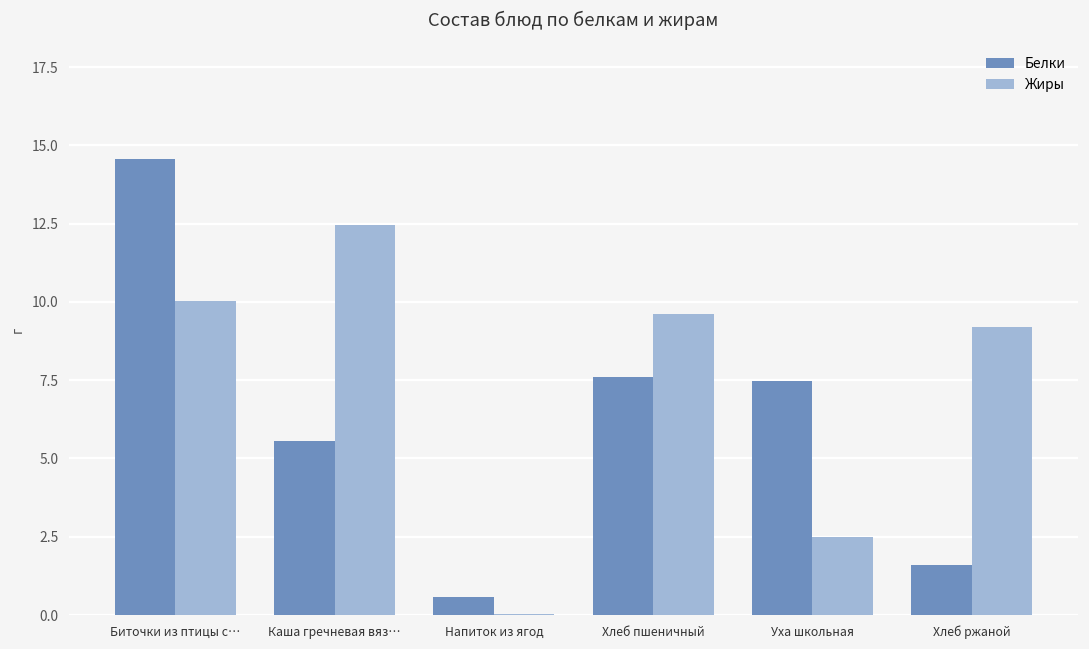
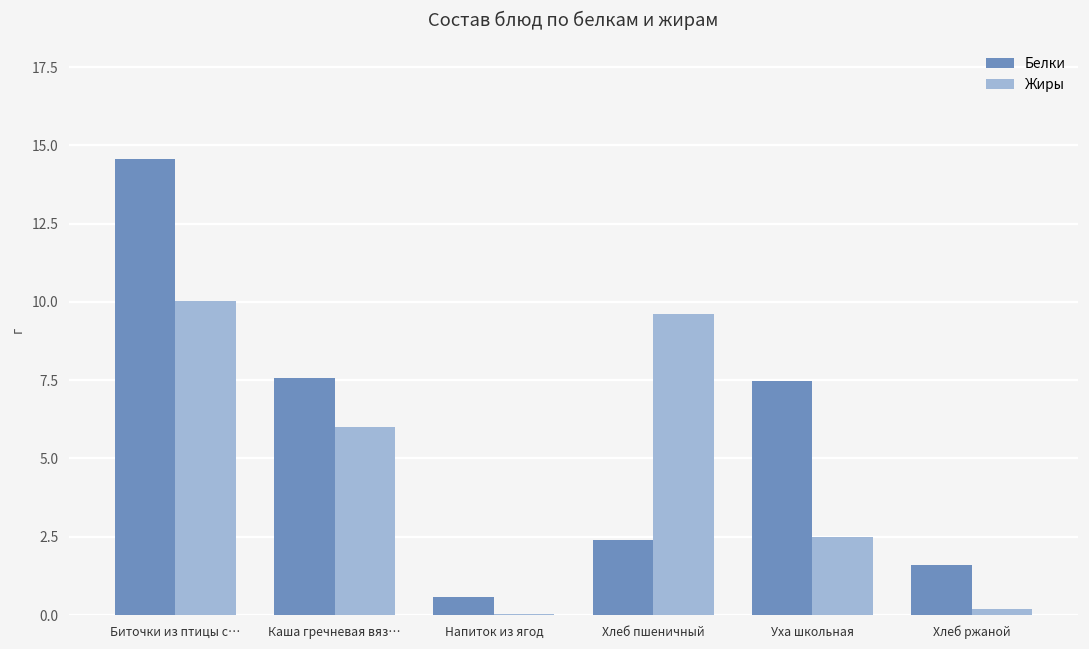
Белки, Каша гречневая вяз…: 5.6 -> 7.6
Жиры, Каша гречневая вяз…: 12.5 -> 6.0
Белки, Хлеб пшеничный: 7.6 -> 2.4
Жиры, Хлеб ржаной: 9.2 -> 0.2
